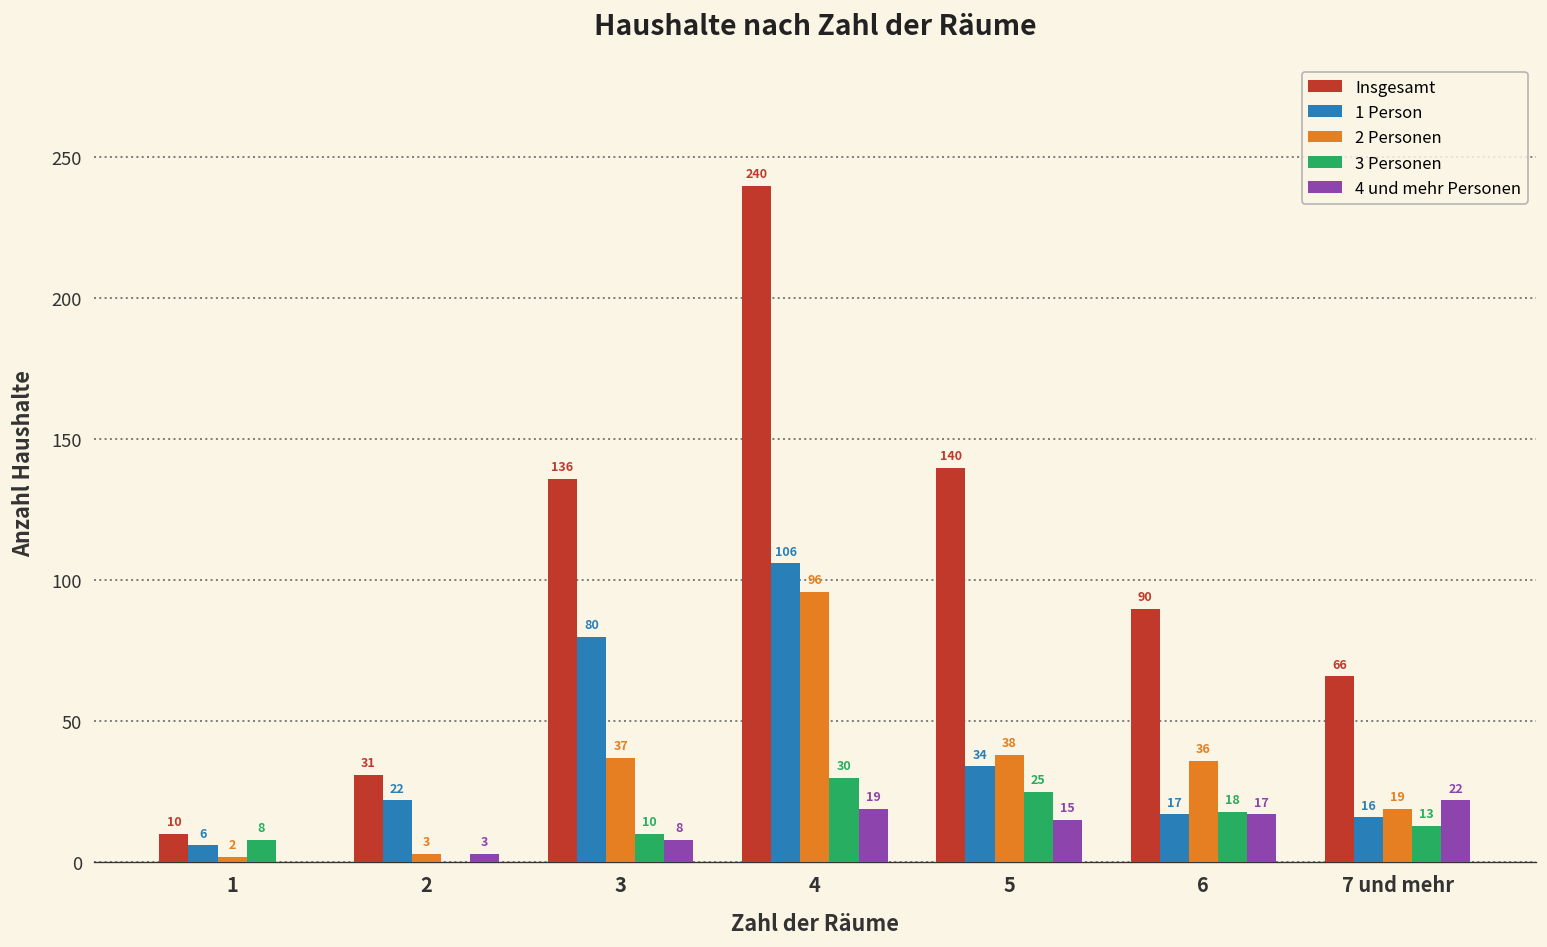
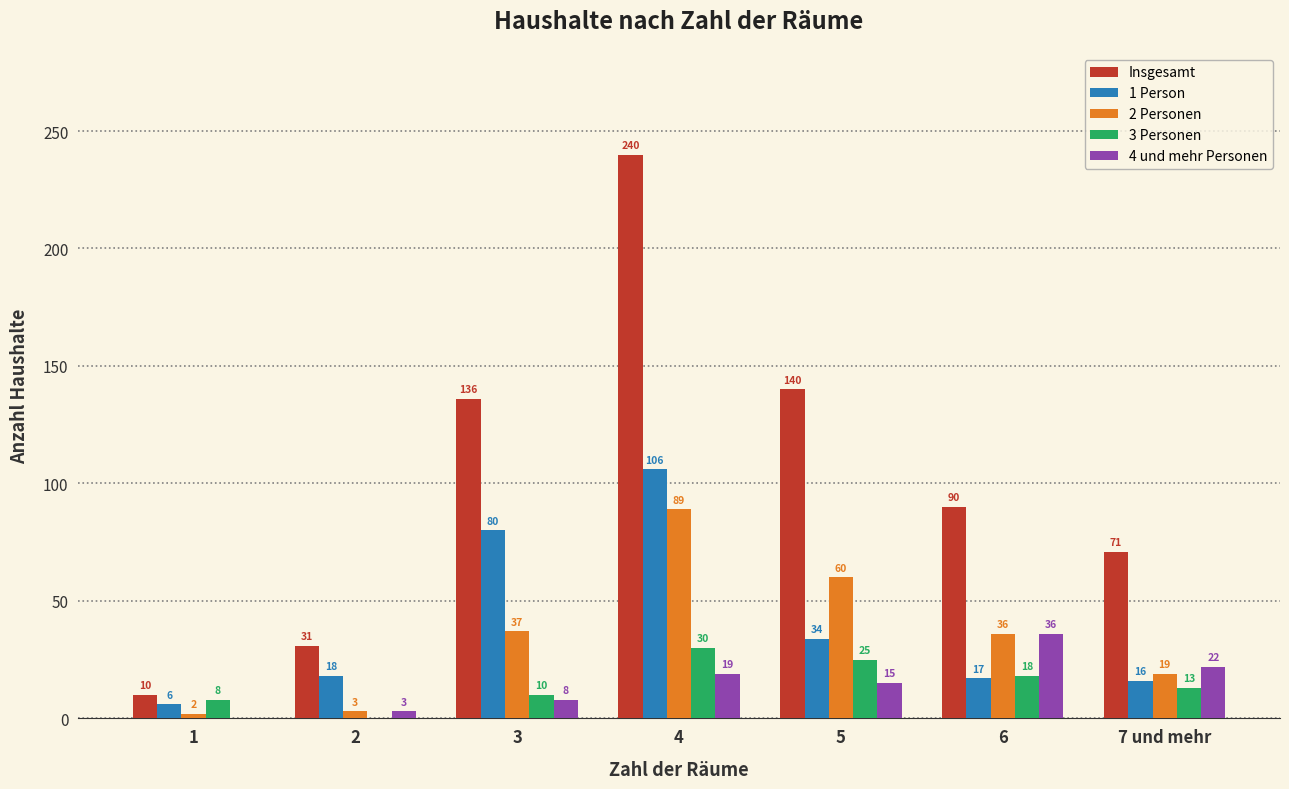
1 Person, 2: 22 -> 18
2 Personen, 4: 96 -> 89
2 Personen, 5: 38 -> 60
4 und mehr Personen, 6: 17 -> 36
Insgesamt, 7 und mehr: 66 -> 71
